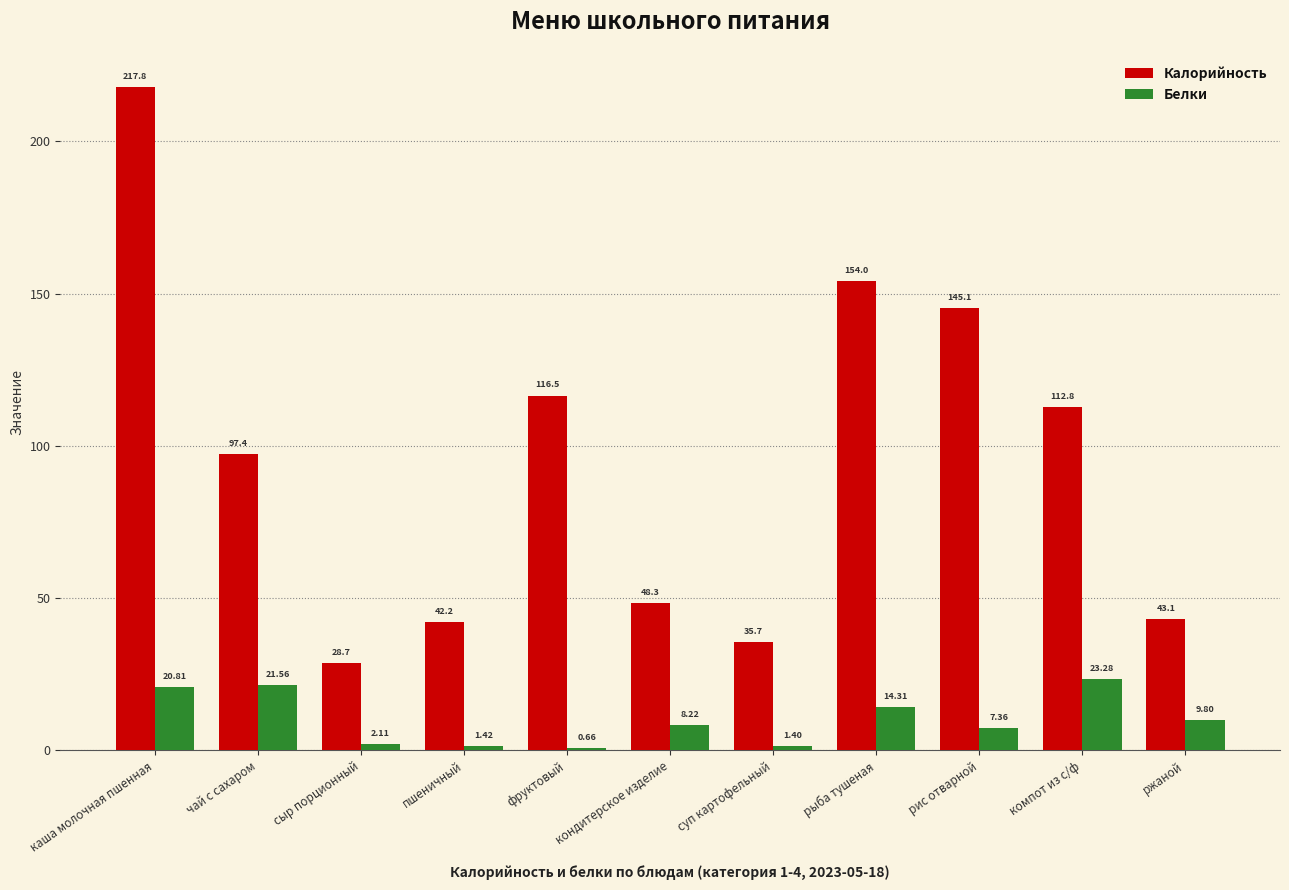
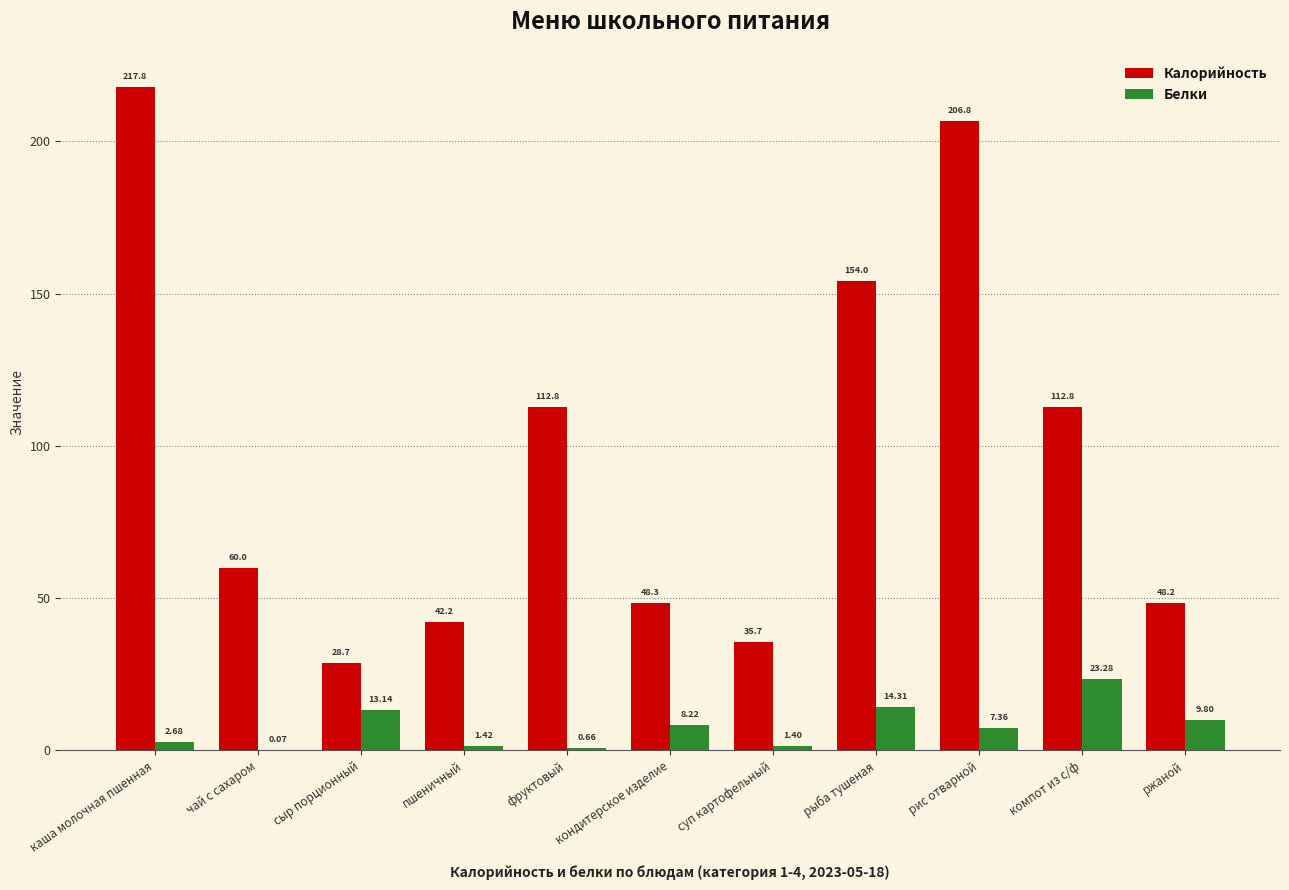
Белки, каша молочная пшенная: 20.81 -> 2.68
Калорийность, чай с сахаром: 97.4 -> 60.0
Белки, чай с сахаром: 21.56 -> 0.07
Белки, сыр порционный: 2.11 -> 13.14
Калорийность, фруктовый: 116.5 -> 112.8
Калорийность, рис отварной: 145.1 -> 206.8
Калорийность, ржаной: 43.1 -> 48.2
